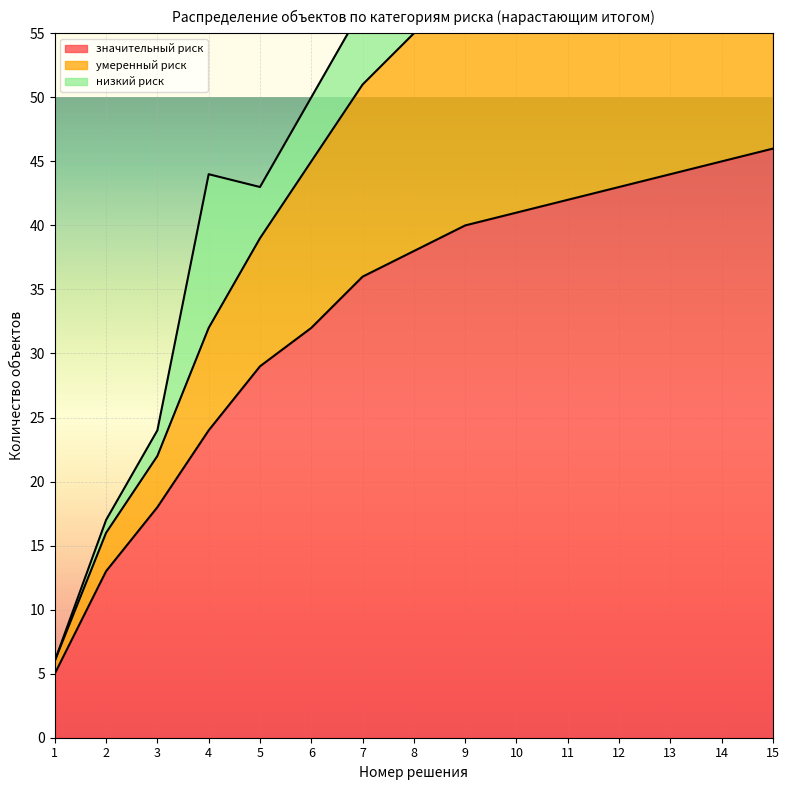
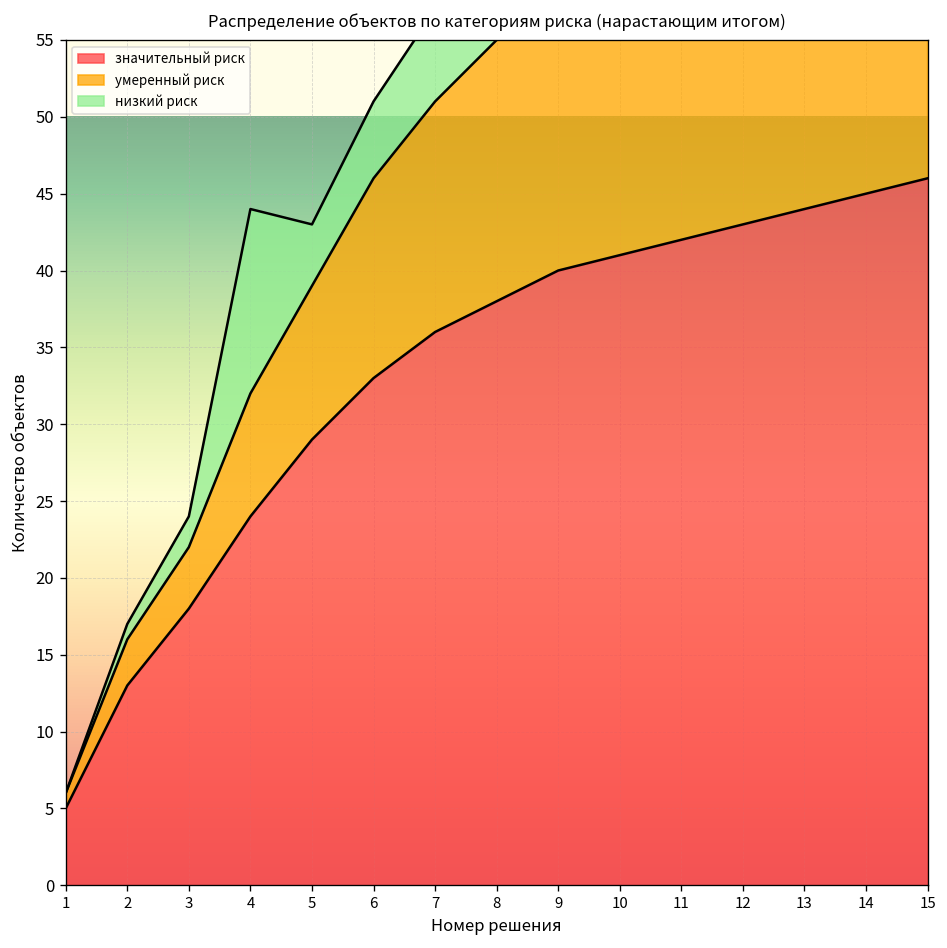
значительный риск, 6: 32 -> 33
